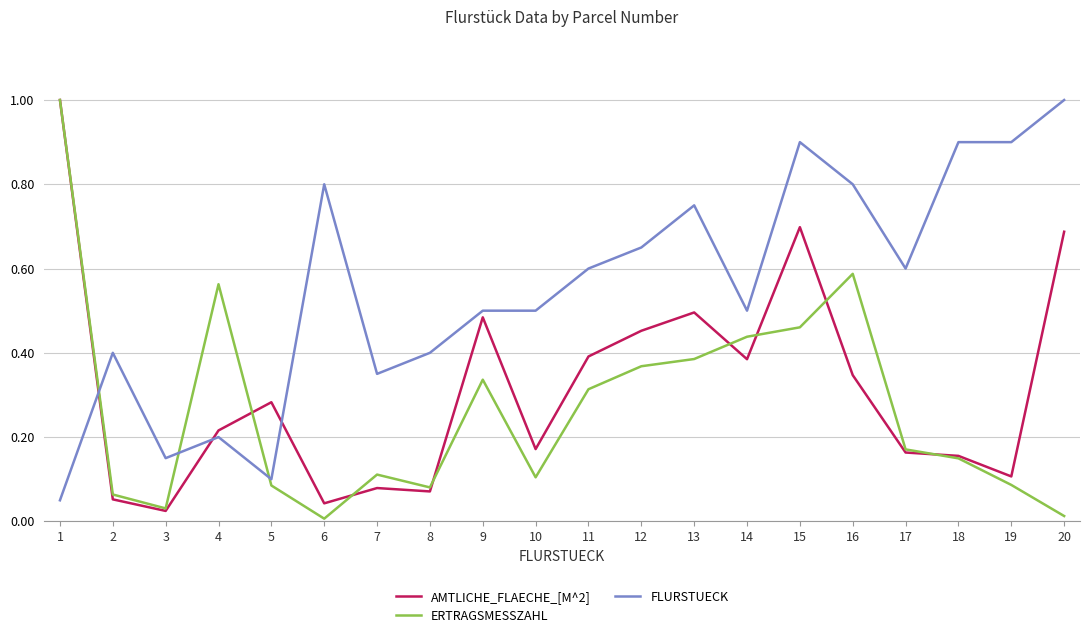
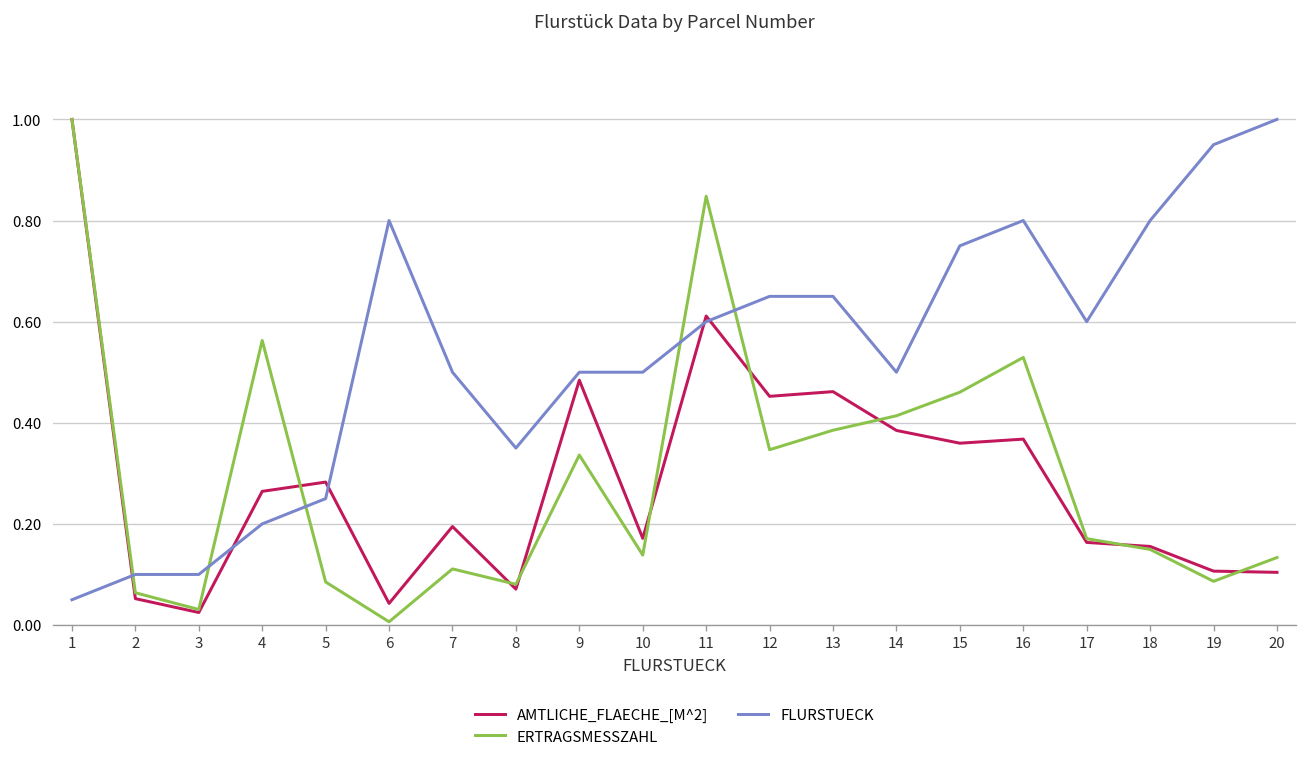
FLURSTUECK, 2: 0.40 -> 0.10
FLURSTUECK, 3: 0.15 -> 0.10
AMTLICHE_FLAECHE_[M^2], 4: 0.22 -> 0.26
FLURSTUECK, 5: 0.10 -> 0.25
AMTLICHE_FLAECHE_[M^2], 7: 0.08 -> 0.19
FLURSTUECK, 7: 0.35 -> 0.50
FLURSTUECK, 8: 0.40 -> 0.35
ERTRAGSMESSZAHL, 10: 0.10 -> 0.14
AMTLICHE_FLAECHE_[M^2], 11: 0.39 -> 0.61
ERTRAGSMESSZAHL, 11: 0.31 -> 0.85
ERTRAGSMESSZAHL, 12: 0.37 -> 0.35
AMTLICHE_FLAECHE_[M^2], 13: 0.50 -> 0.46
FLURSTUECK, 13: 0.75 -> 0.65
ERTRAGSMESSZAHL, 14: 0.44 -> 0.41
AMTLICHE_FLAECHE_[M^2], 15: 0.70 -> 0.36
FLURSTUECK, 15: 0.90 -> 0.75
AMTLICHE_FLAECHE_[M^2], 16: 0.35 -> 0.37
ERTRAGSMESSZAHL, 16: 0.59 -> 0.53
FLURSTUECK, 18: 0.90 -> 0.80
FLURSTUECK, 19: 0.90 -> 0.95
AMTLICHE_FLAECHE_[M^2], 20: 0.69 -> 0.10
ERTRAGSMESSZAHL, 20: 0.01 -> 0.13
